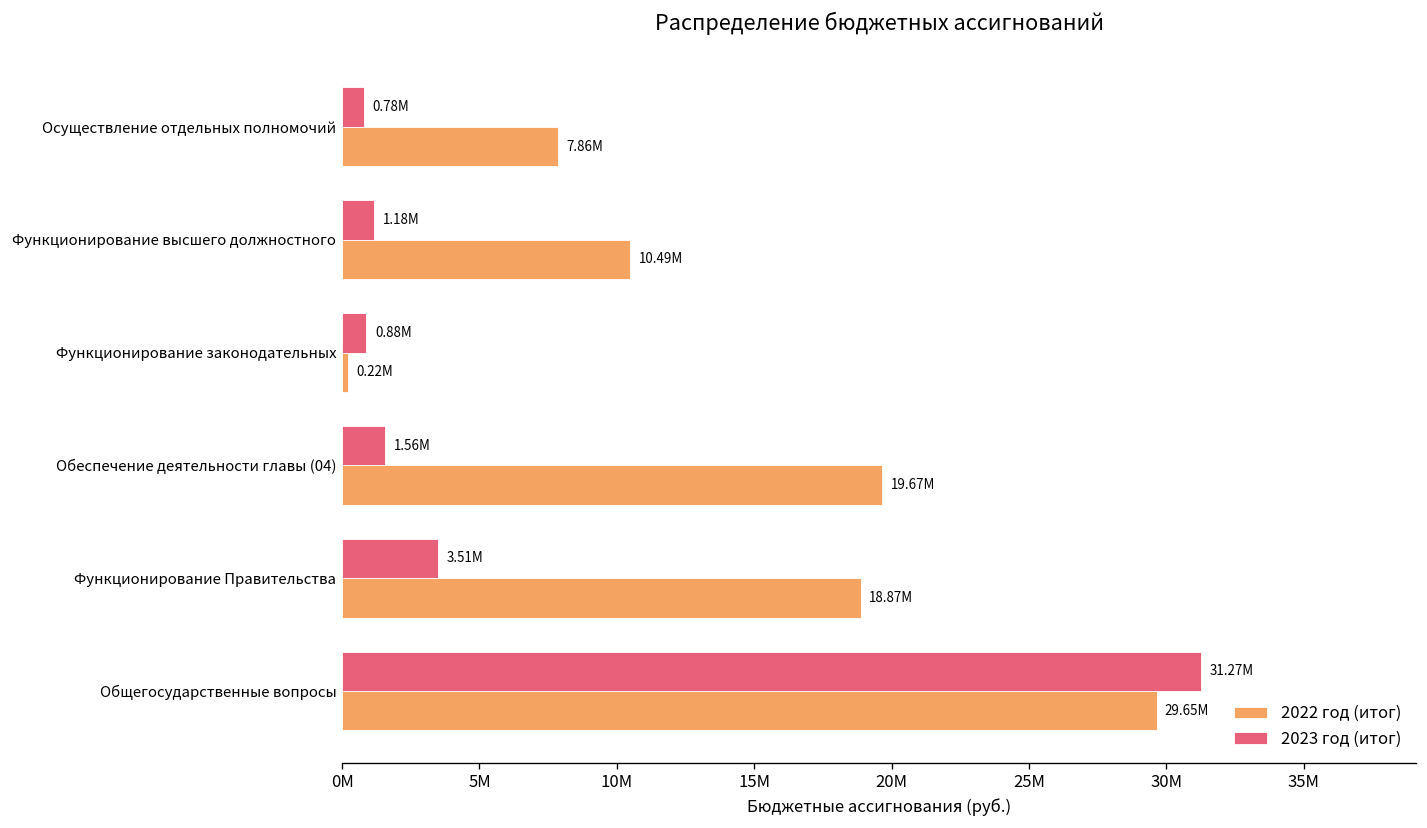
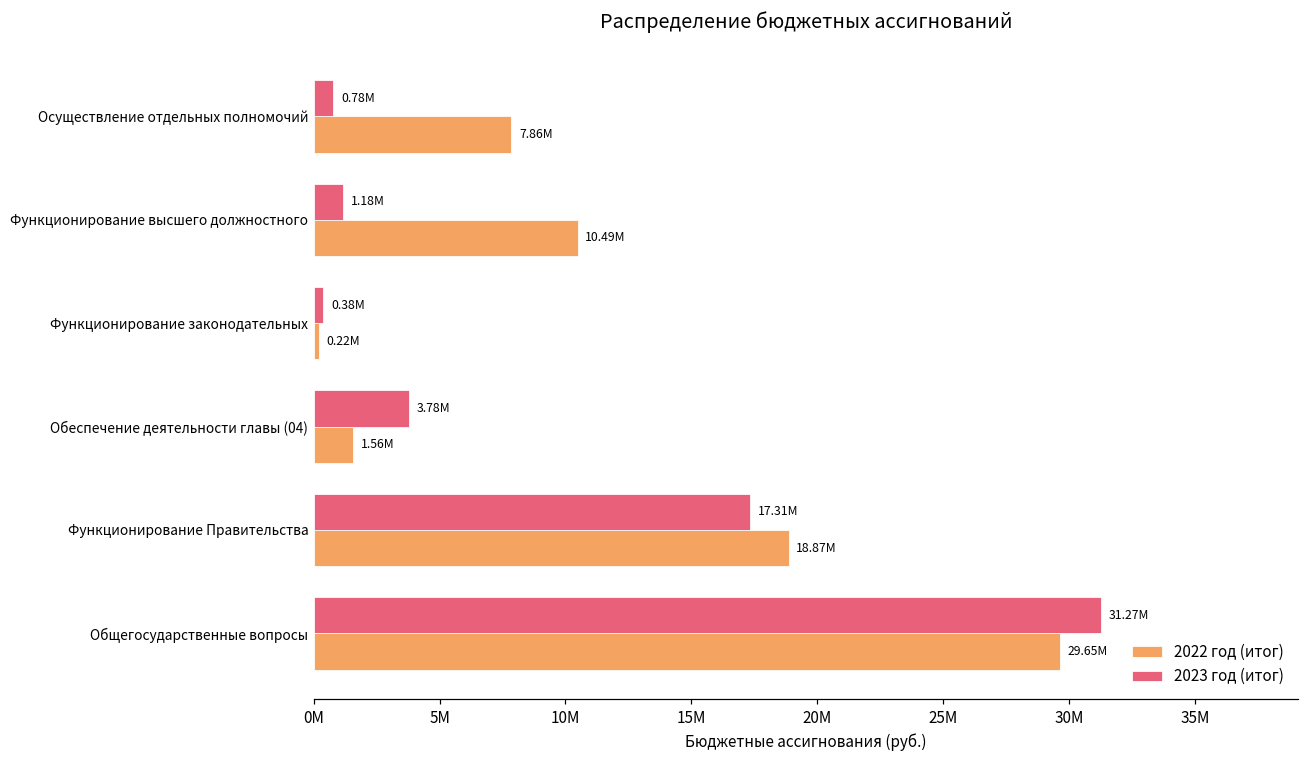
2023 год (итог), Функционирование законодательных: 0.88M -> 0.38M
2023 год (итог), Обеспечение деятельности главы (04): 1.56M -> 3.78M
2022 год (итог), Обеспечение деятельности главы (04): 19.67M -> 1.56M
2023 год (итог), Функционирование Правительства: 3.51M -> 17.31M
